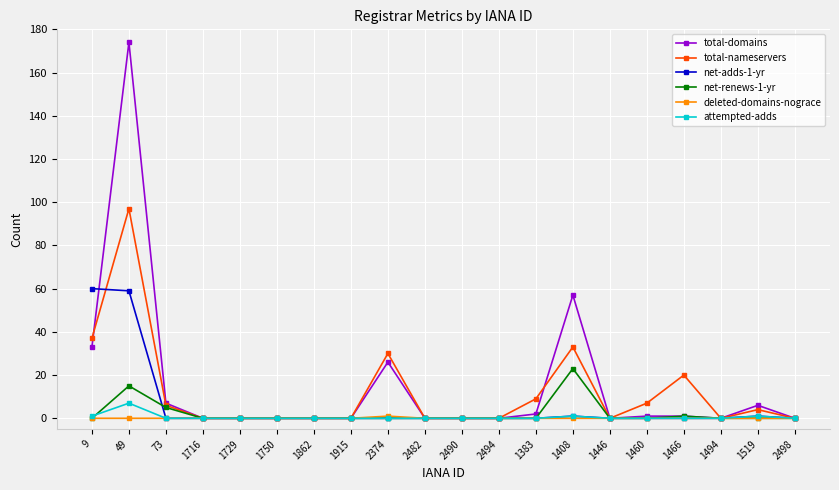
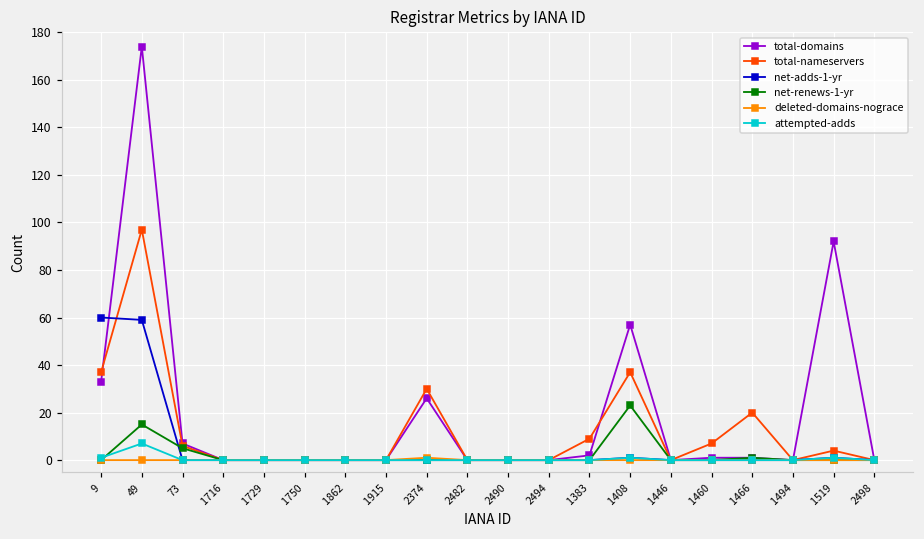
total-nameservers, 1408: 33 -> 37
total-domains, 1519: 6 -> 92
